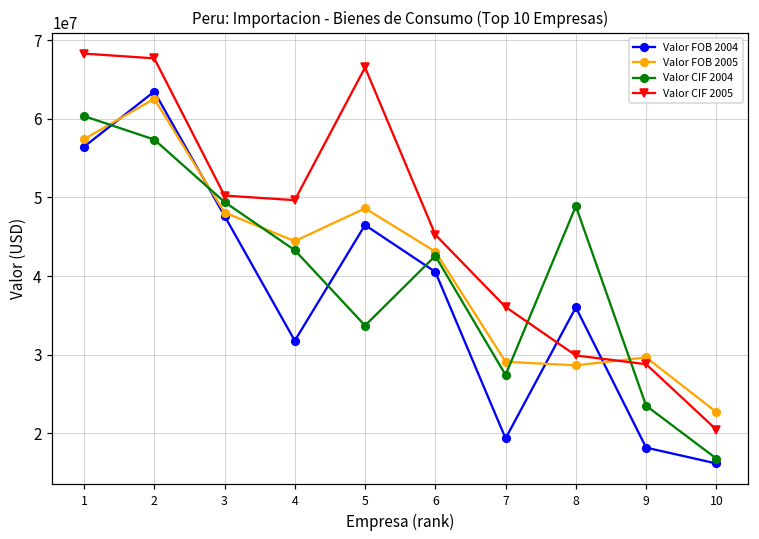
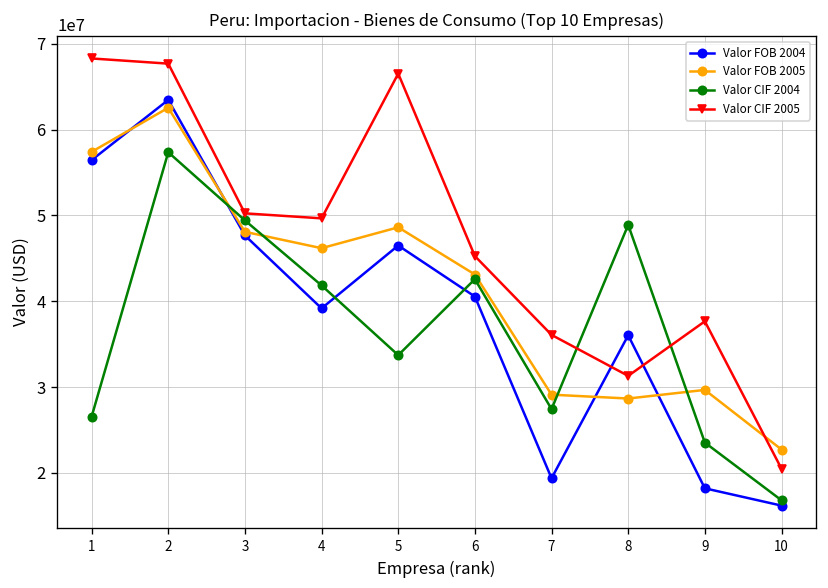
Valor CIF 2004, 1: 60000000 -> 27000000
Valor FOB 2004, 4: 32000000 -> 39000000
Valor FOB 2005, 4: 44000000 -> 46000000
Valor CIF 2004, 4: 43000000 -> 42000000
Valor CIF 2005, 8: 30000000 -> 31000000
Valor CIF 2005, 9: 29000000 -> 38000000
